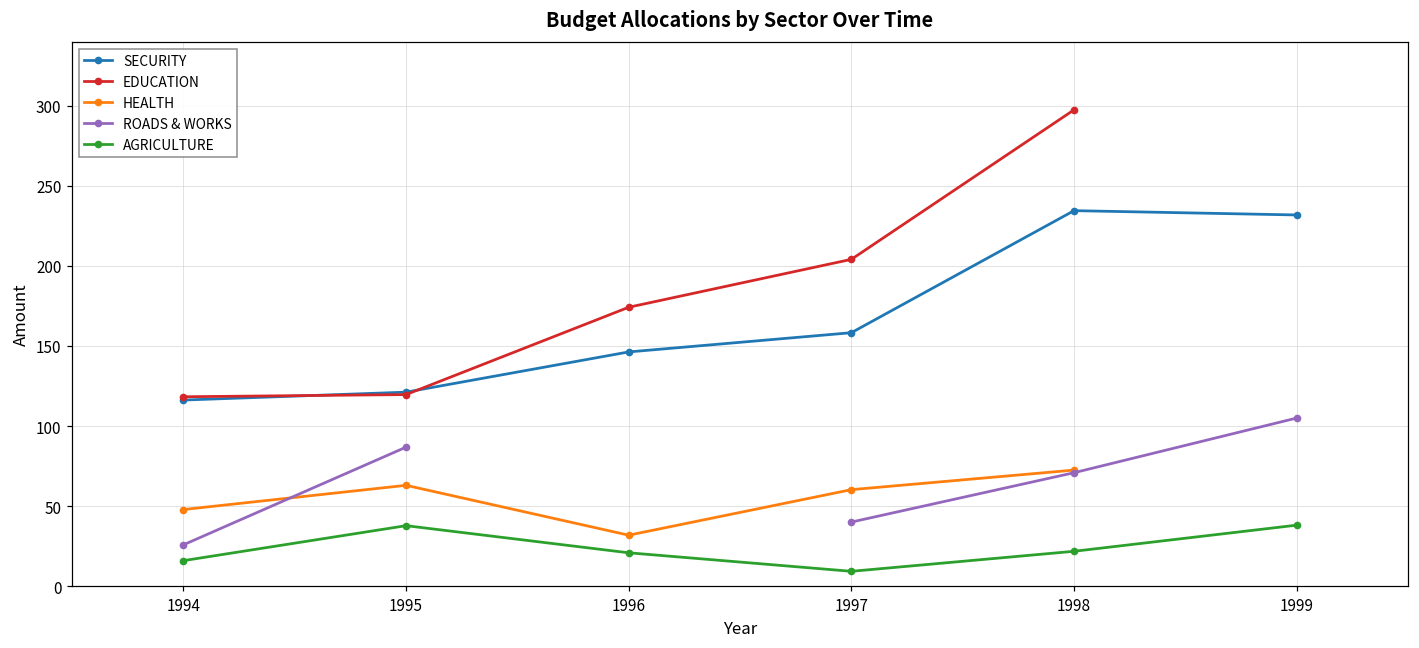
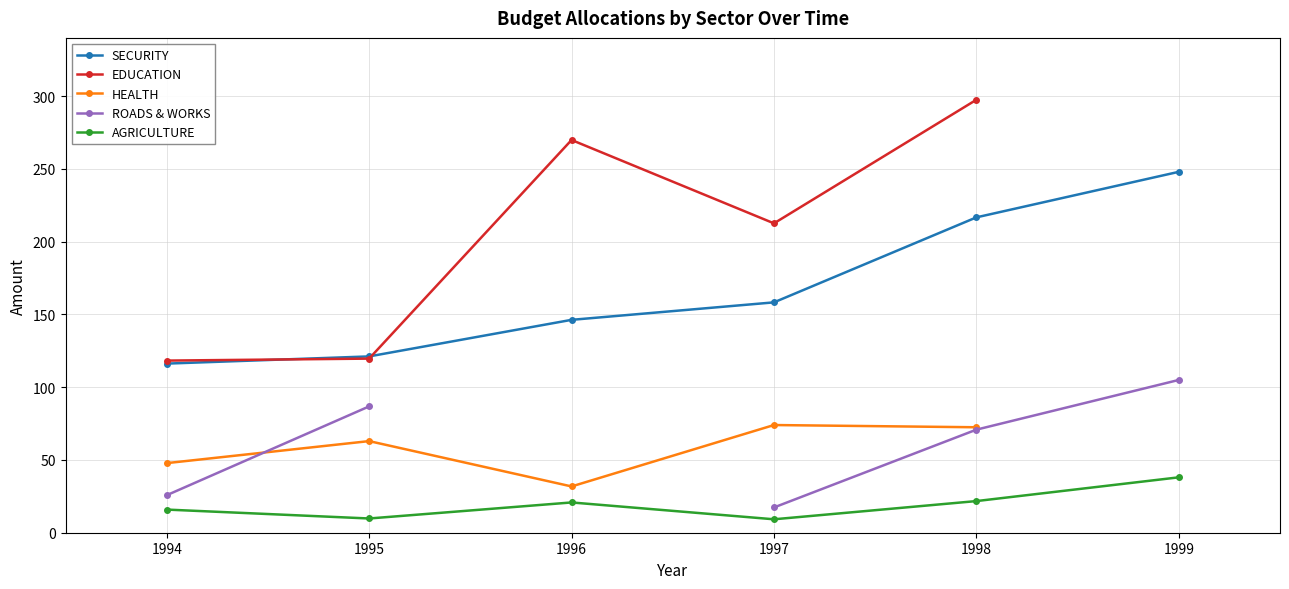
AGRICULTURE, 1995: 38 -> 10
EDUCATION, 1996: 174 -> 270
EDUCATION, 1997: 204 -> 213
HEALTH, 1997: 60 -> 74
ROADS & WORKS, 1997: 40 -> 17
SECURITY, 1998: 235 -> 217
SECURITY, 1999: 232 -> 248
